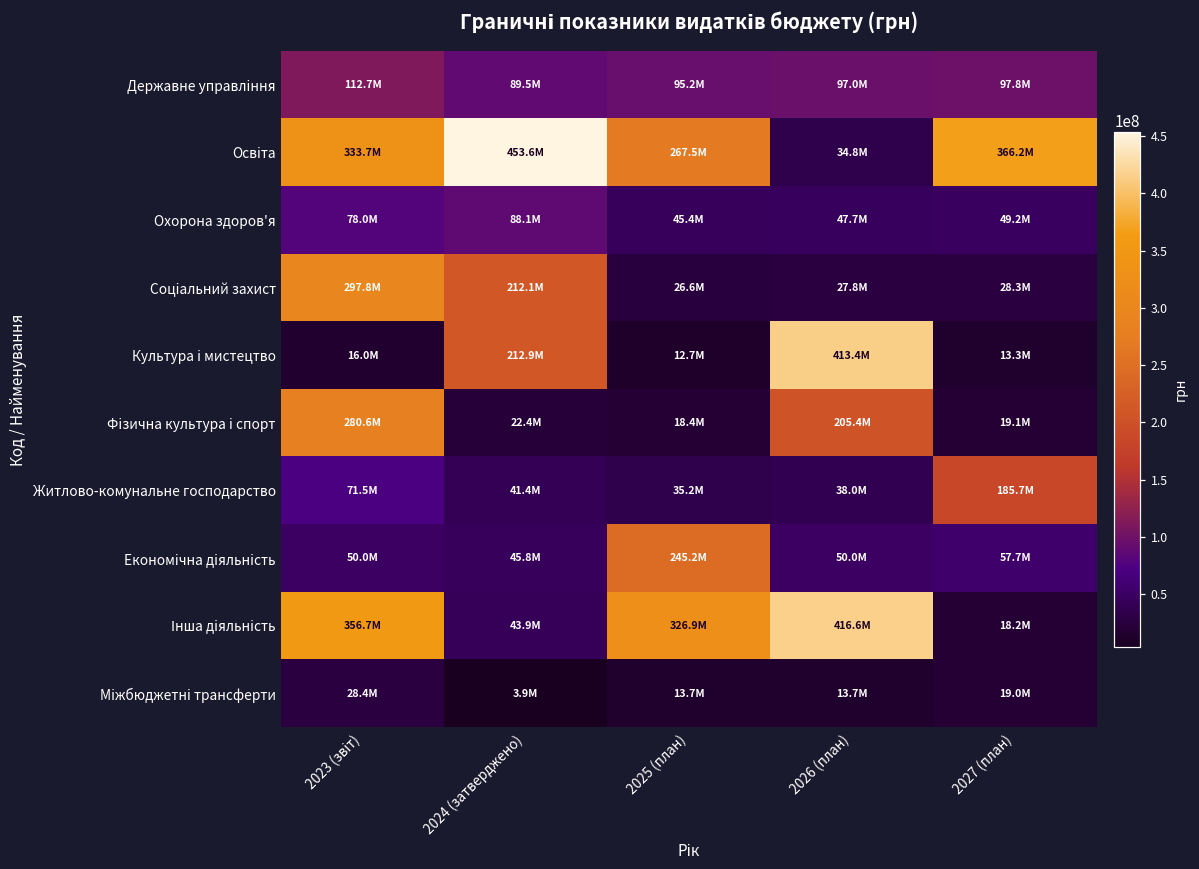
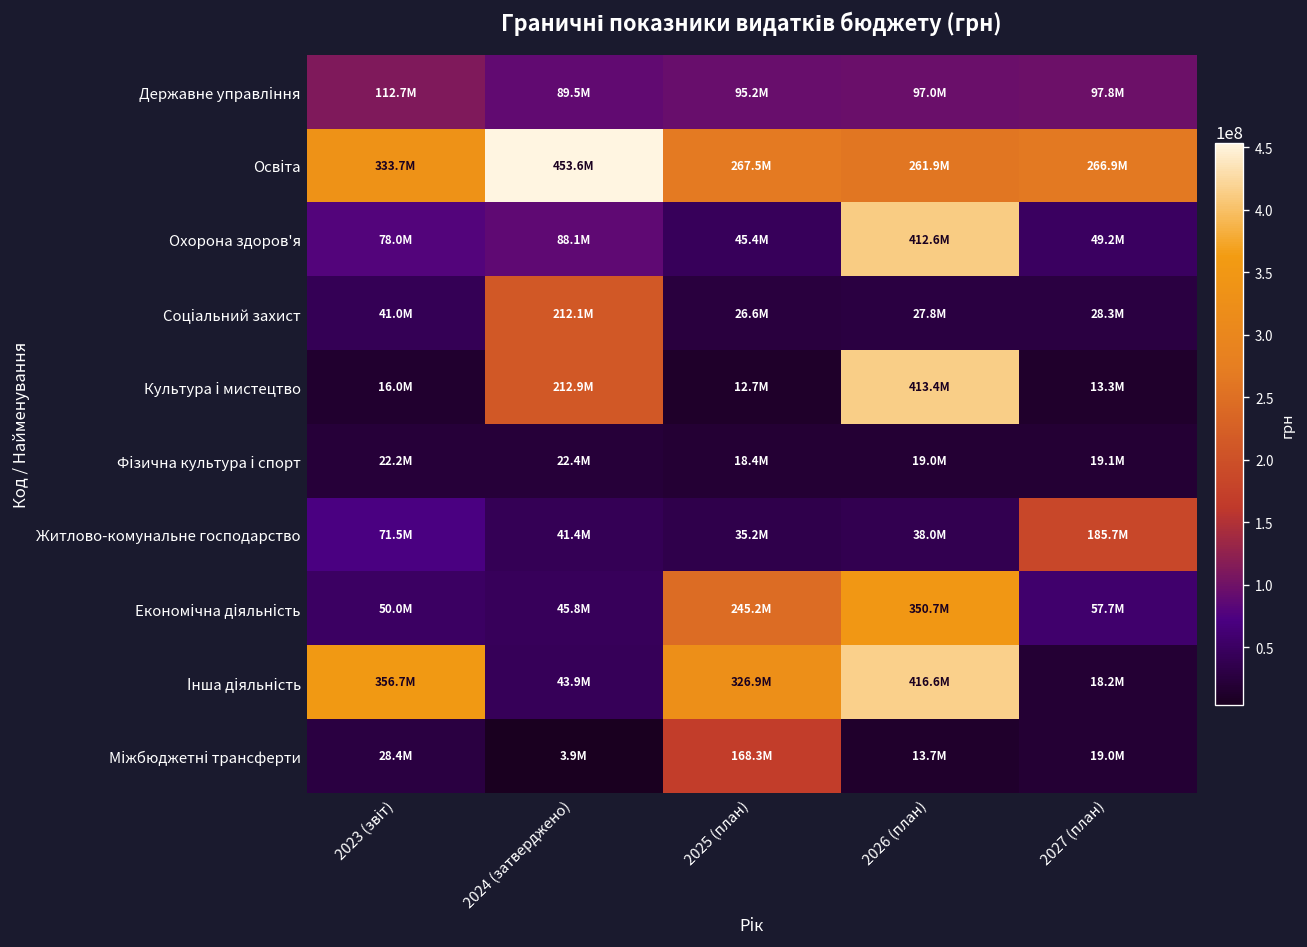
Освіта, 2026 (план): 34.8M -> 261.9M
Освіта, 2027 (план): 366.2M -> 266.9M
Охорона здоров'я, 2026 (план): 47.7M -> 412.6M
Соціальний захист, 2023 (звіт): 297.8M -> 41.0M
Фізична культура і спорт, 2023 (звіт): 280.6M -> 22.2M
Фізична культура і спорт, 2026 (план): 205.4M -> 19.0M
Економічна діяльність, 2026 (план): 50.0M -> 350.7M
Міжбюджетні трансферти, 2025 (план): 13.7M -> 168.3M
